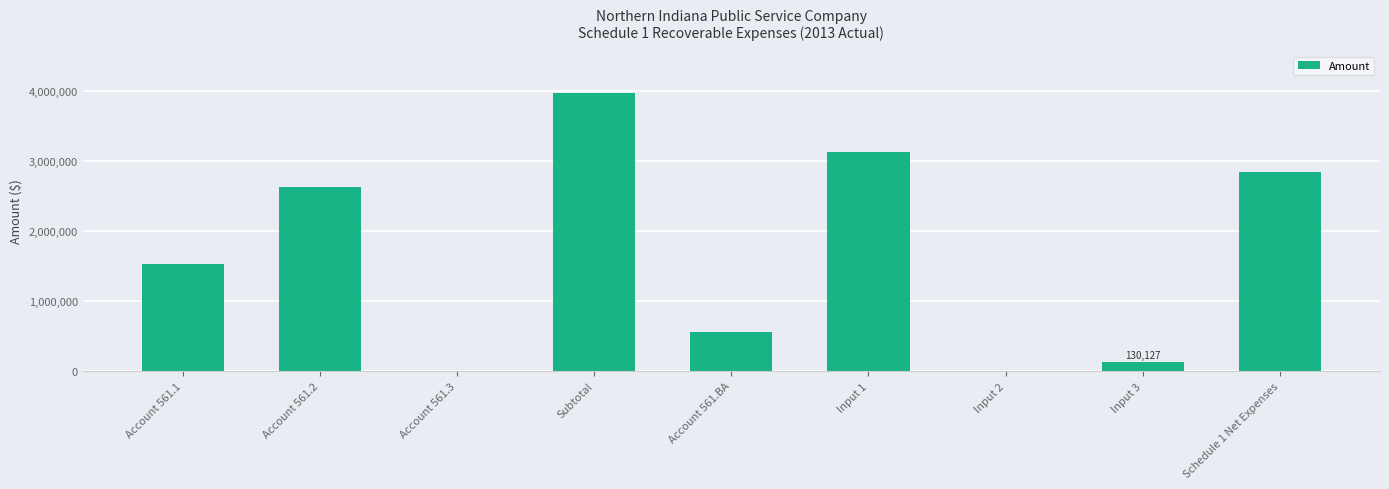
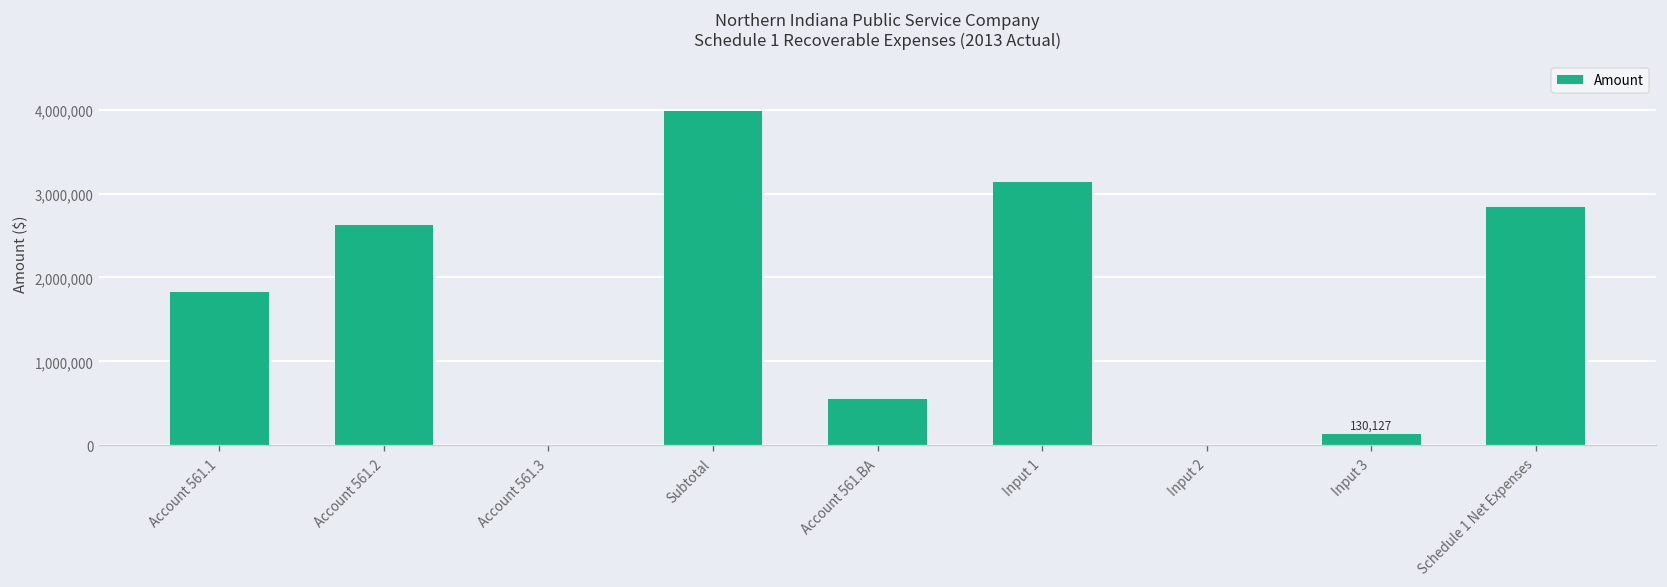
Account 561.1: 1,500,000 -> 1,800,000
